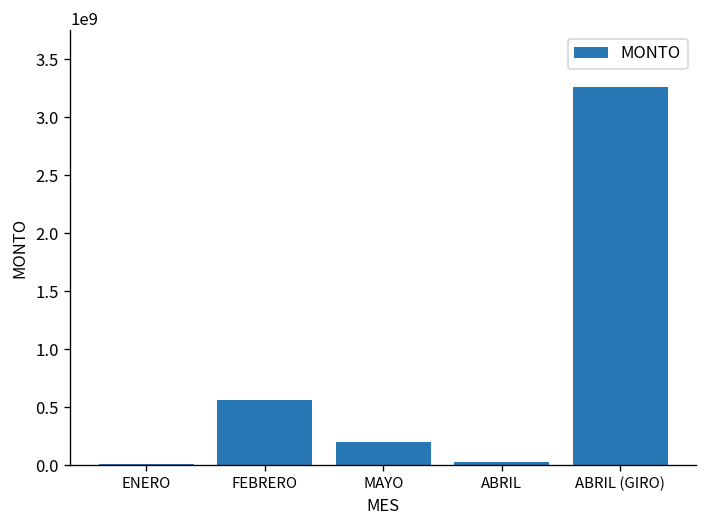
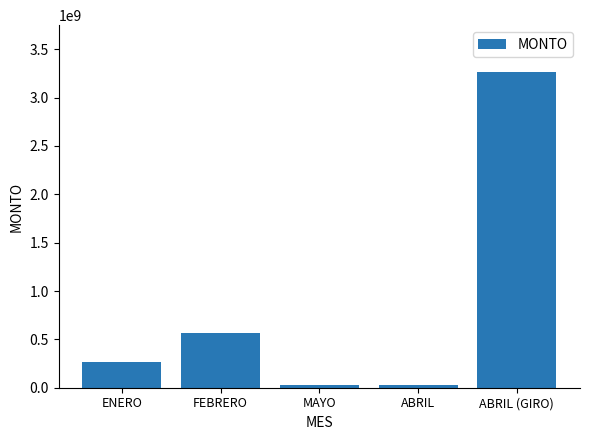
ENERO: 0 -> 300000000
MAYO: 200000000 -> 0
